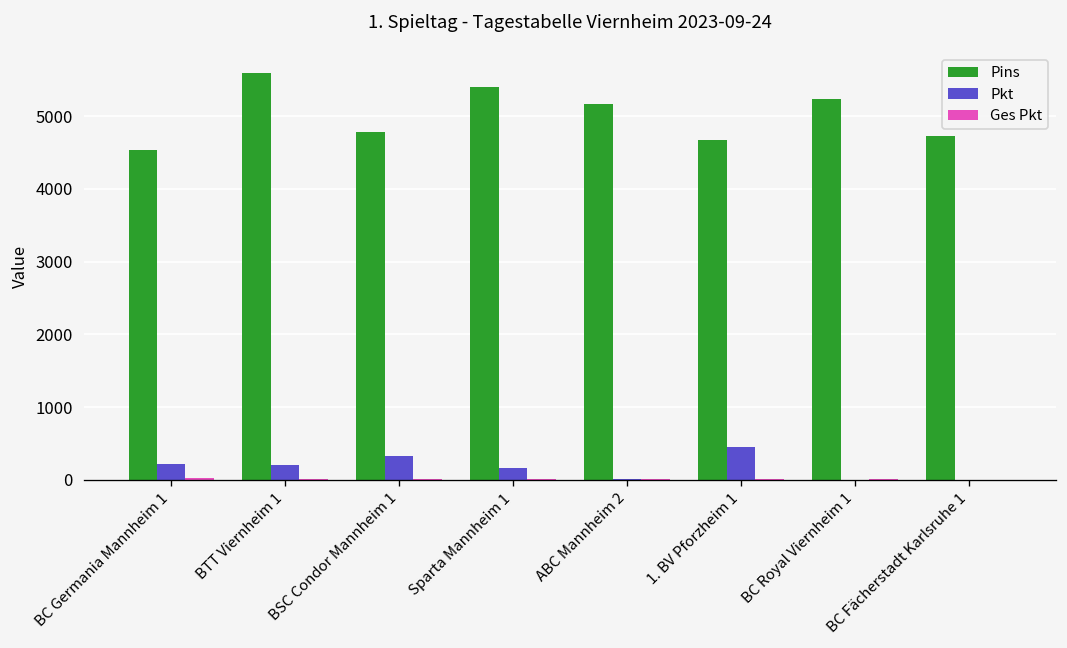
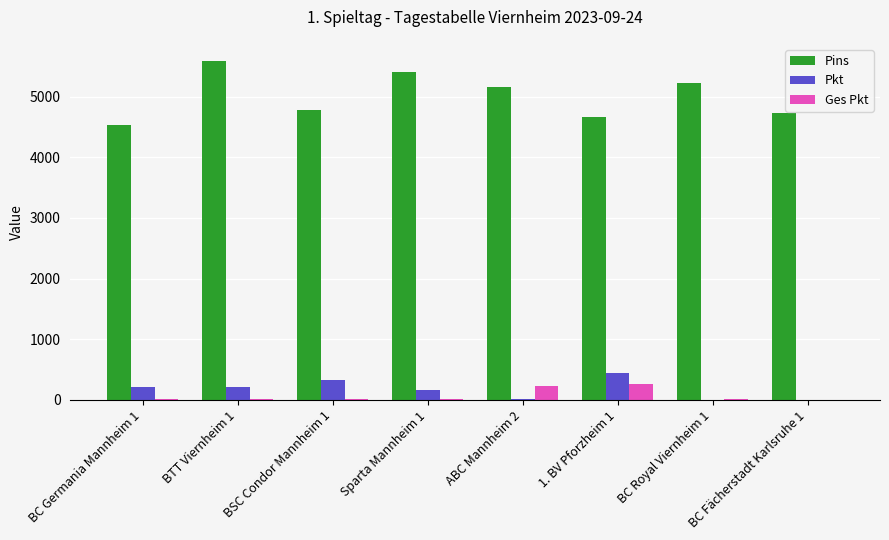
Ges Pkt, ABC Mannheim 2: 0 -> 200
Ges Pkt, 1. BV Pforzheim 1: 0 -> 300
